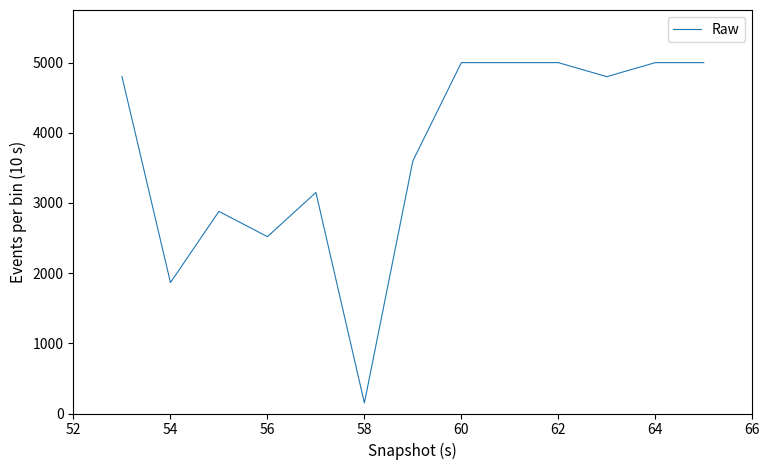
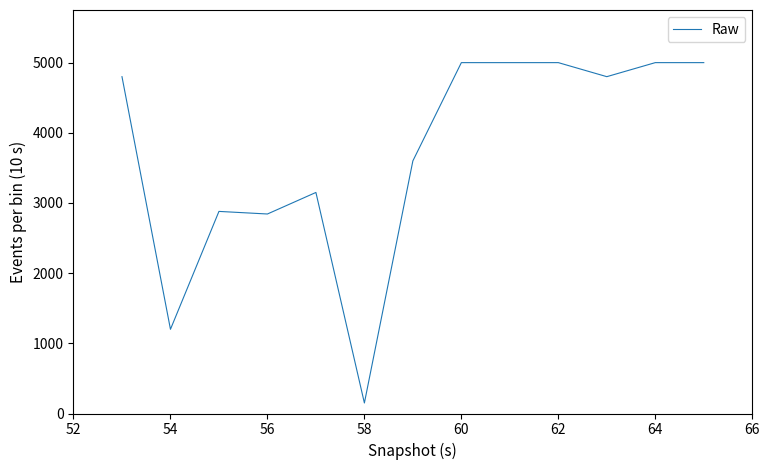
54: 1900 -> 1200
56: 2500 -> 2800
